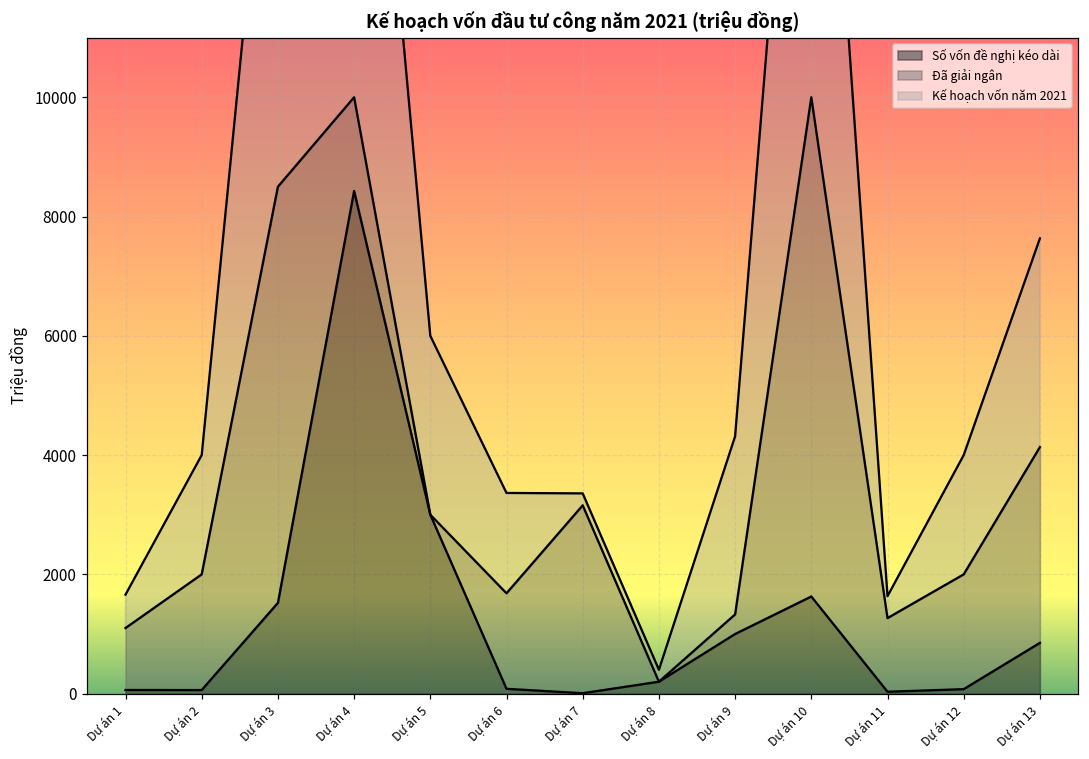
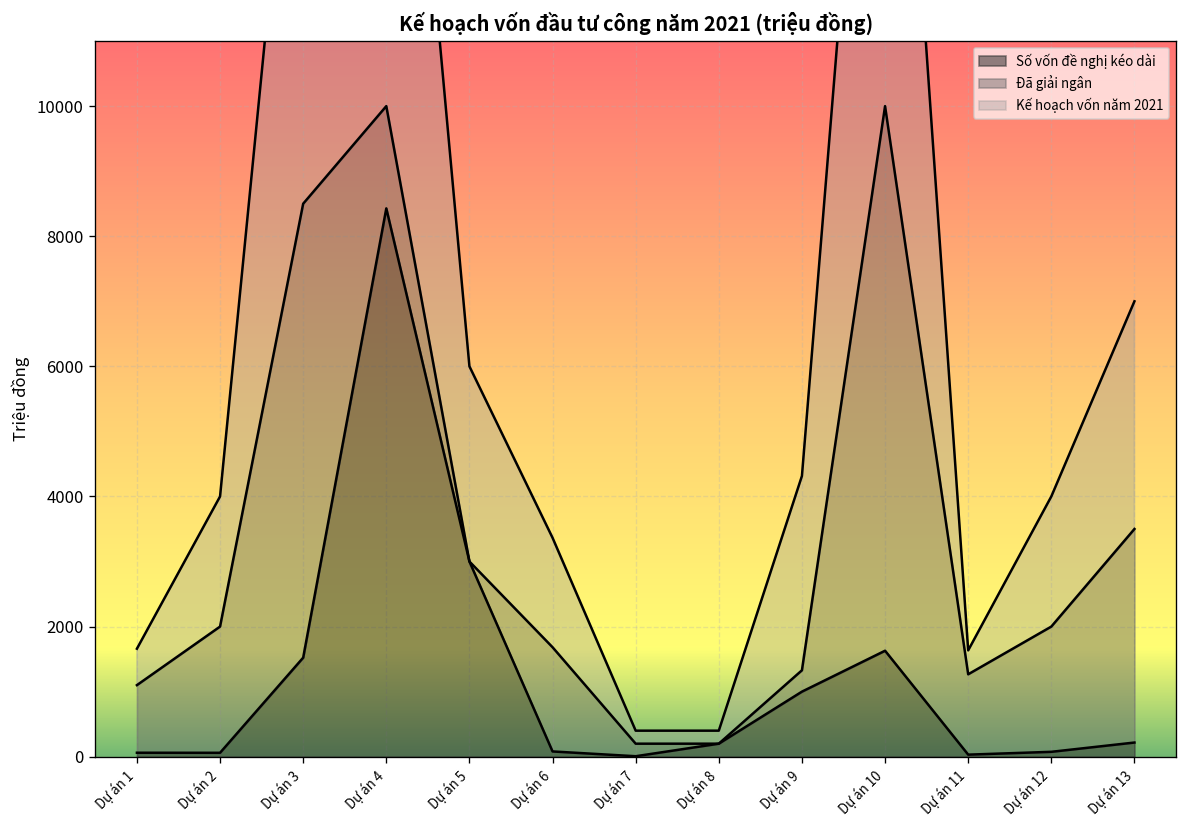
Đã giải ngân, Dự án 7: 3200 -> 200
Số vốn đề nghị kéo dài, Dự án 13: 900 -> 200
